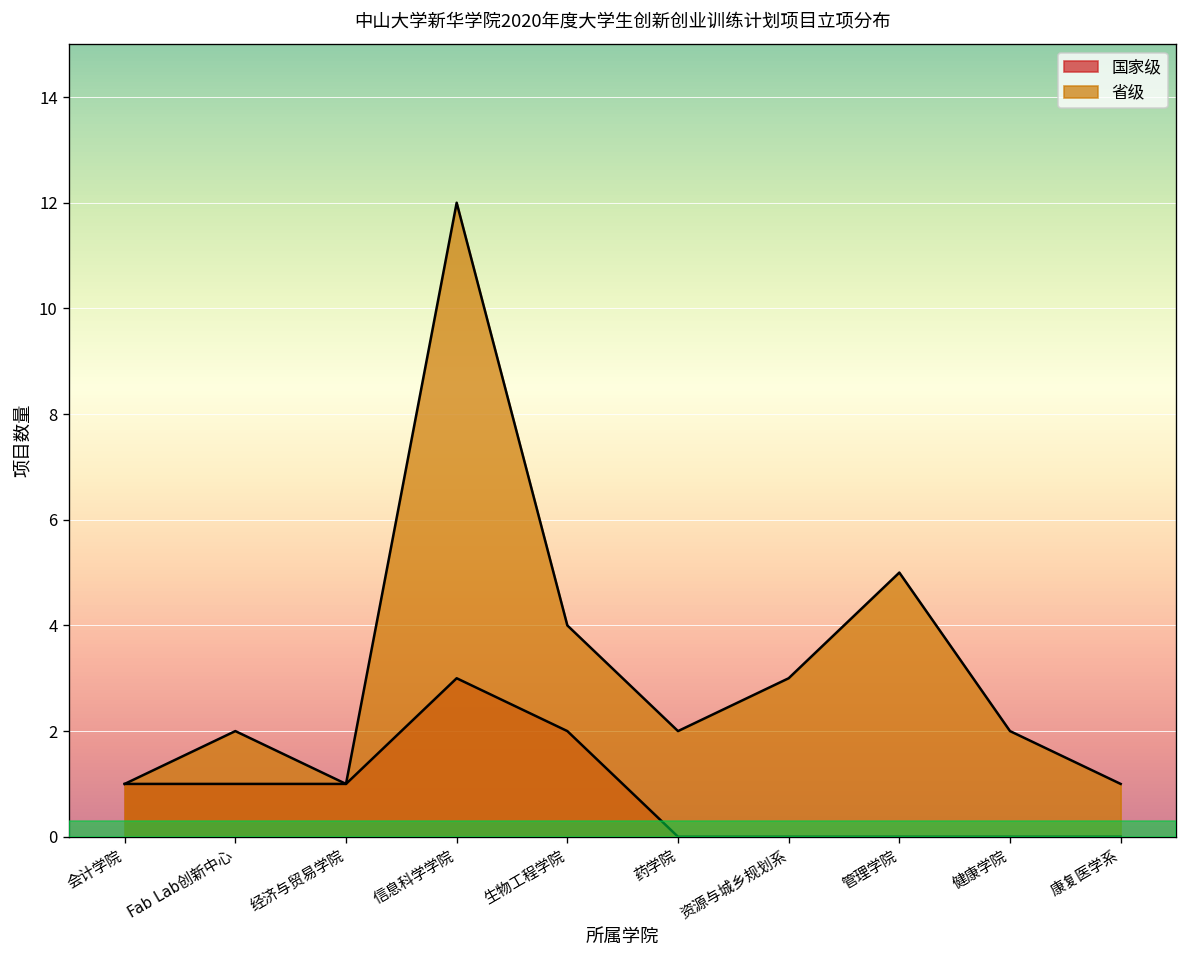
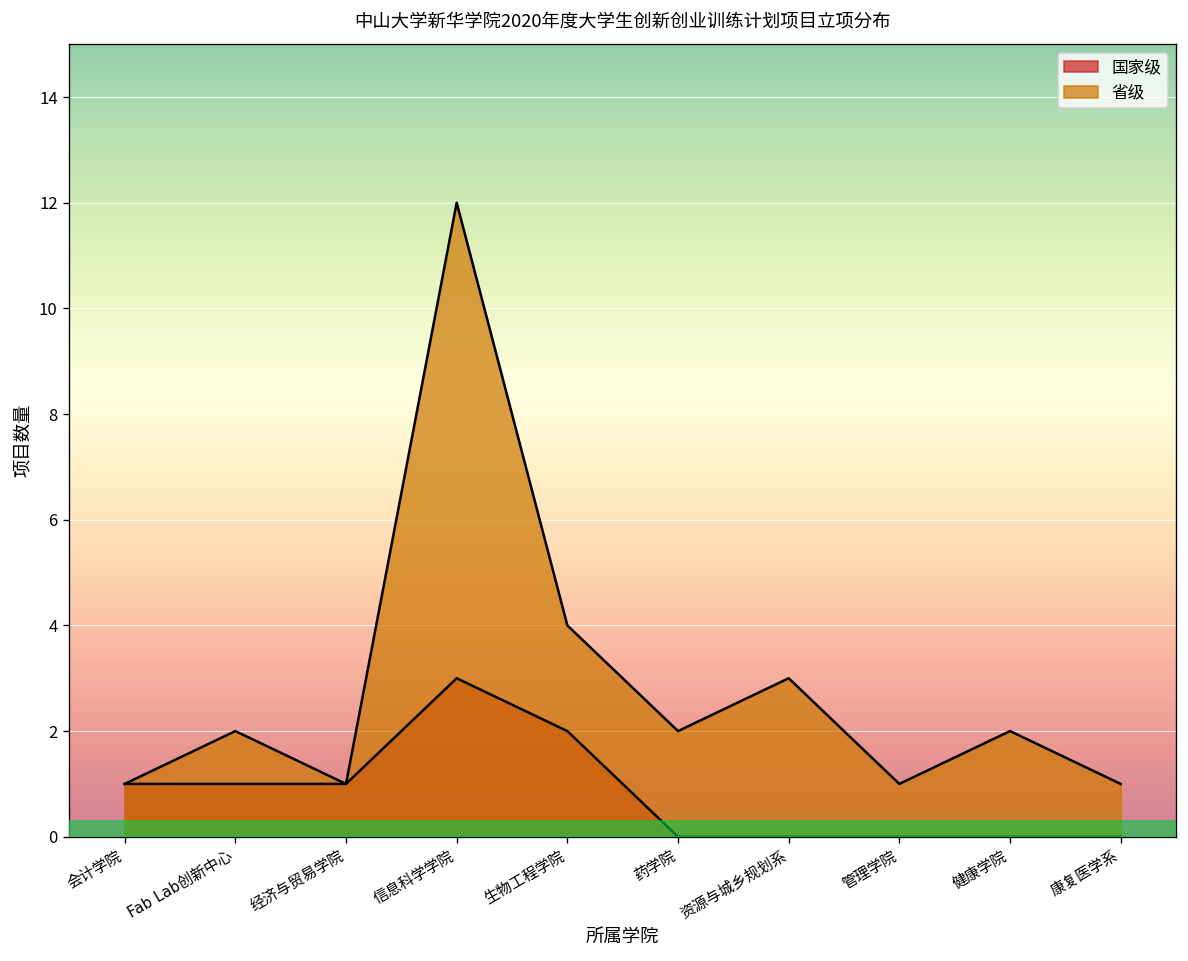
省级, 管理学院: 5 -> 1
